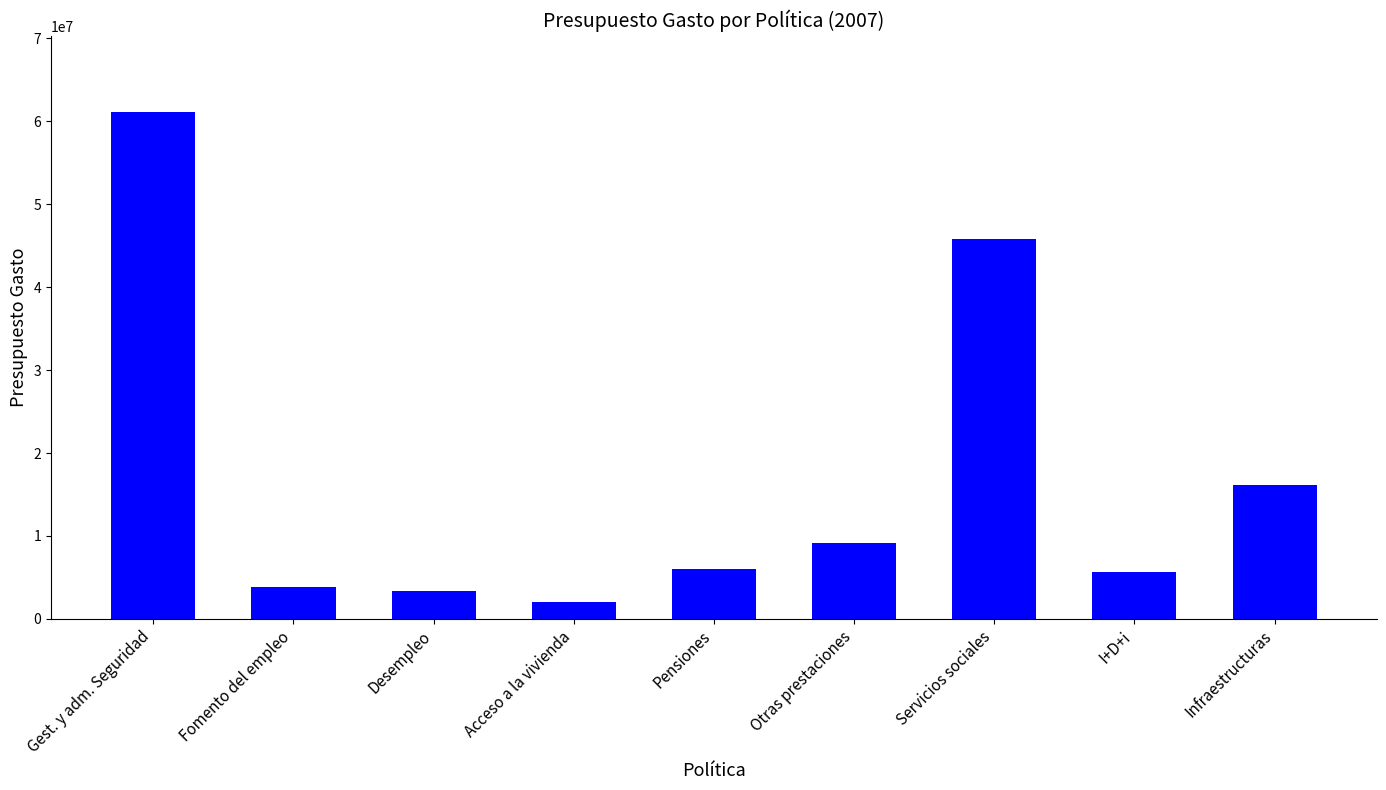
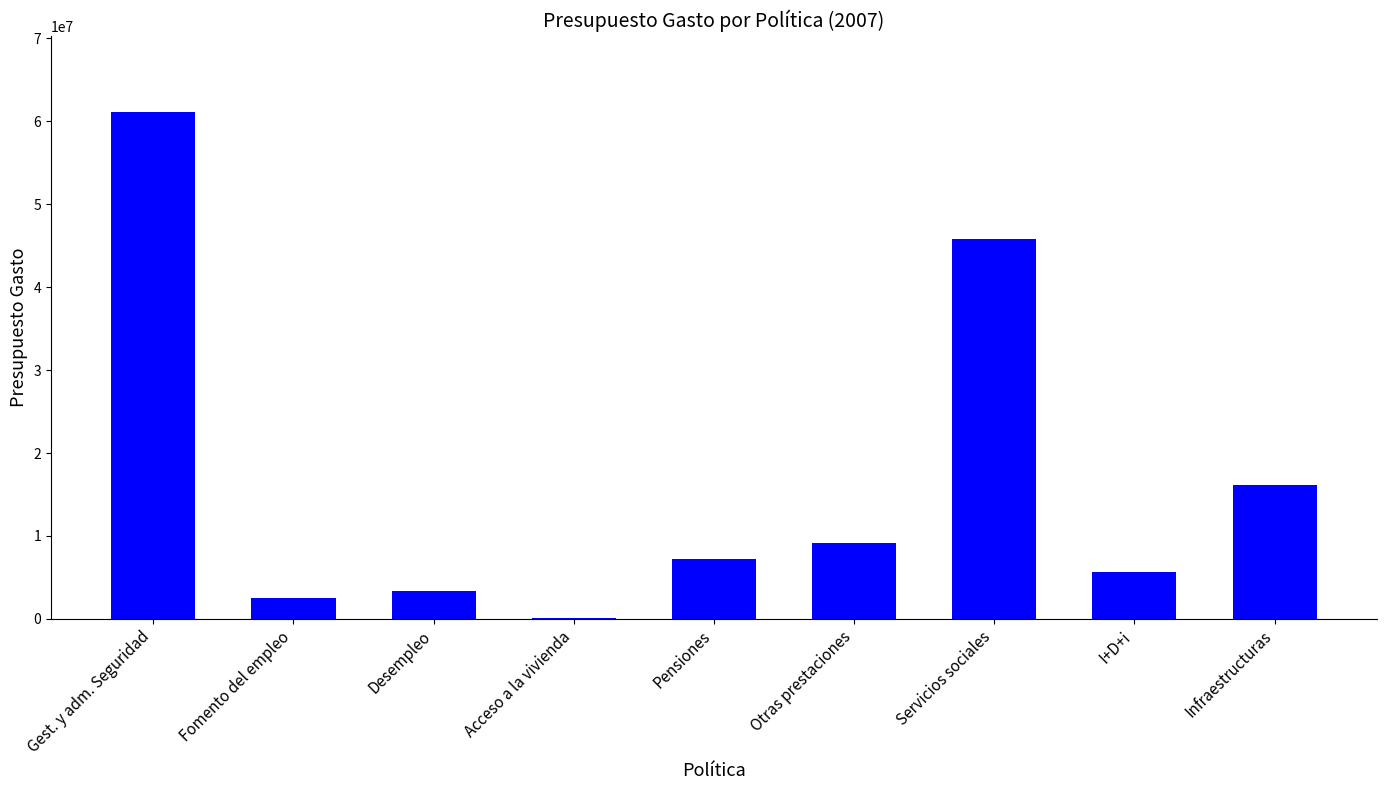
Fomento del empleo: 4000000 -> 3000000
Acceso a la vivienda: 2000000 -> 0
Pensiones: 6000000 -> 7000000
